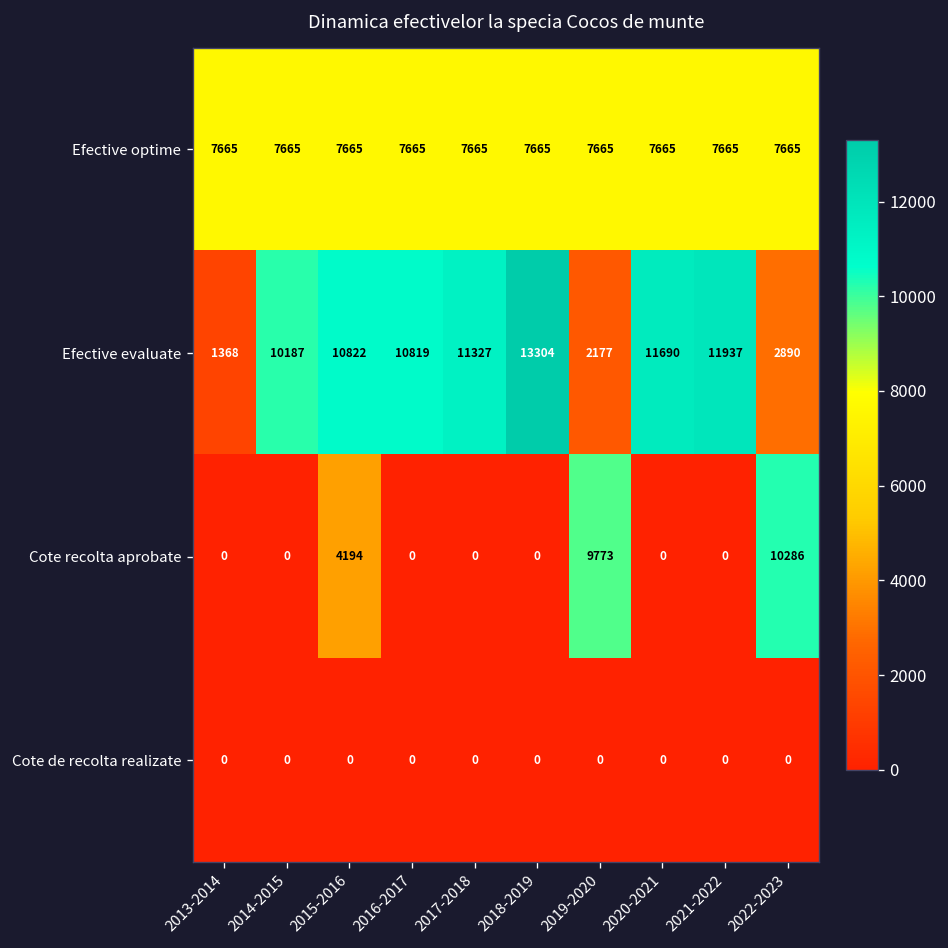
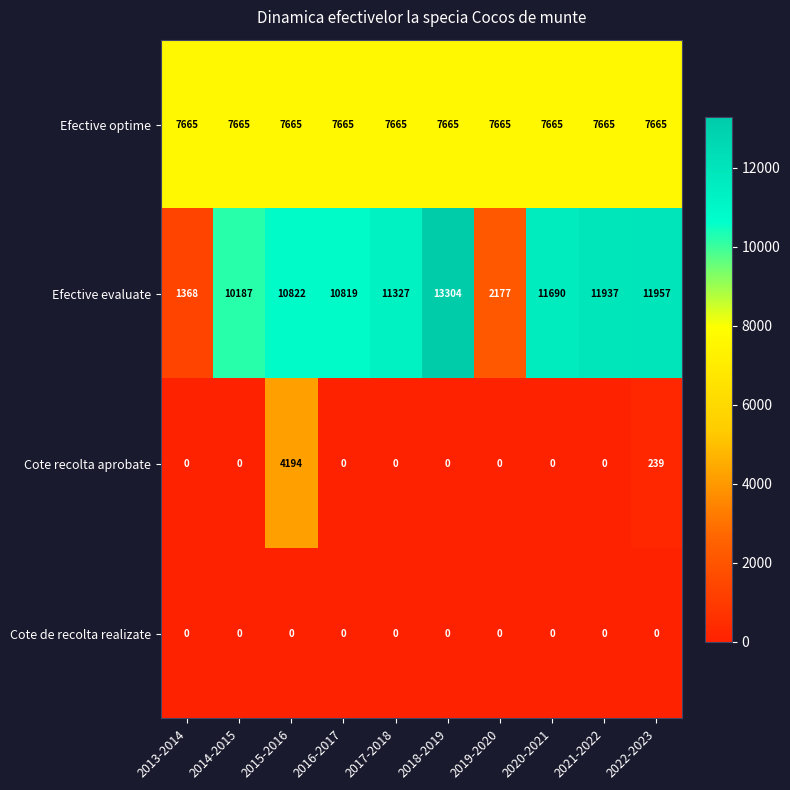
Efective evaluate, 2022-2023: 2890 -> 11957
Cote recolta aprobate, 2019-2020: 9773 -> 0
Cote recolta aprobate, 2022-2023: 10286 -> 239
